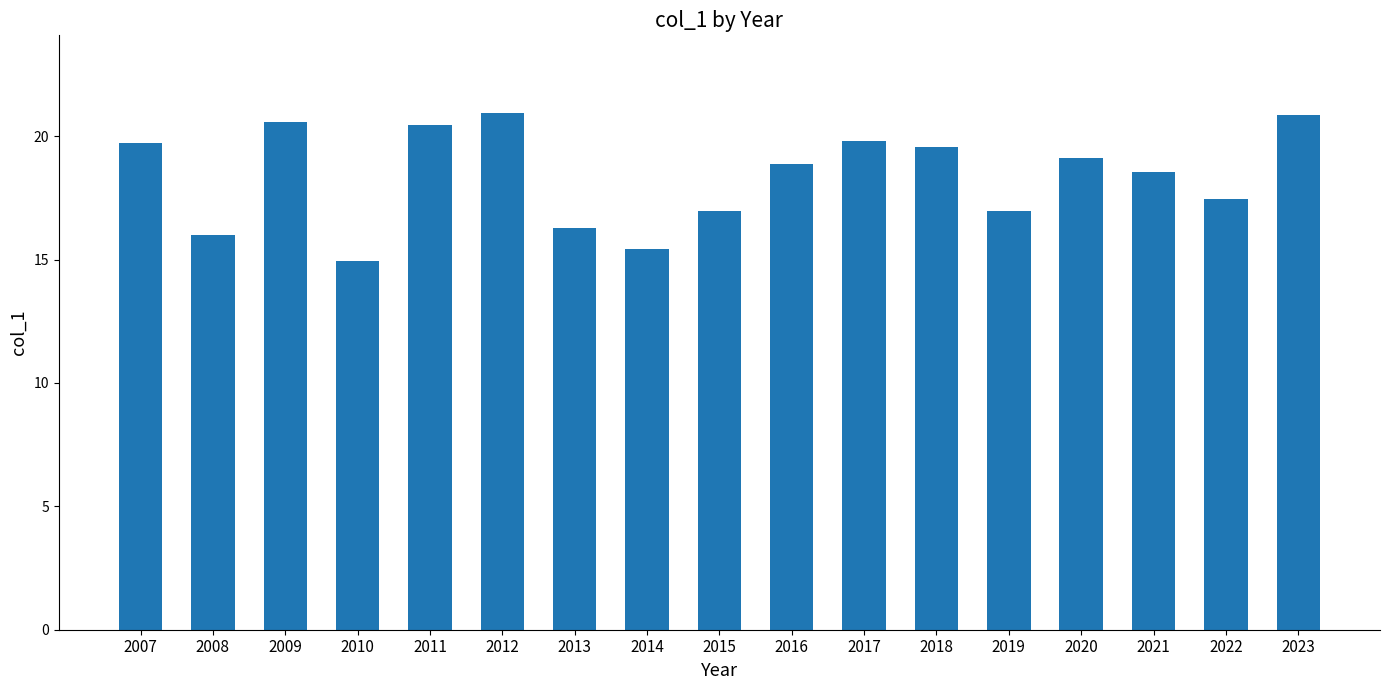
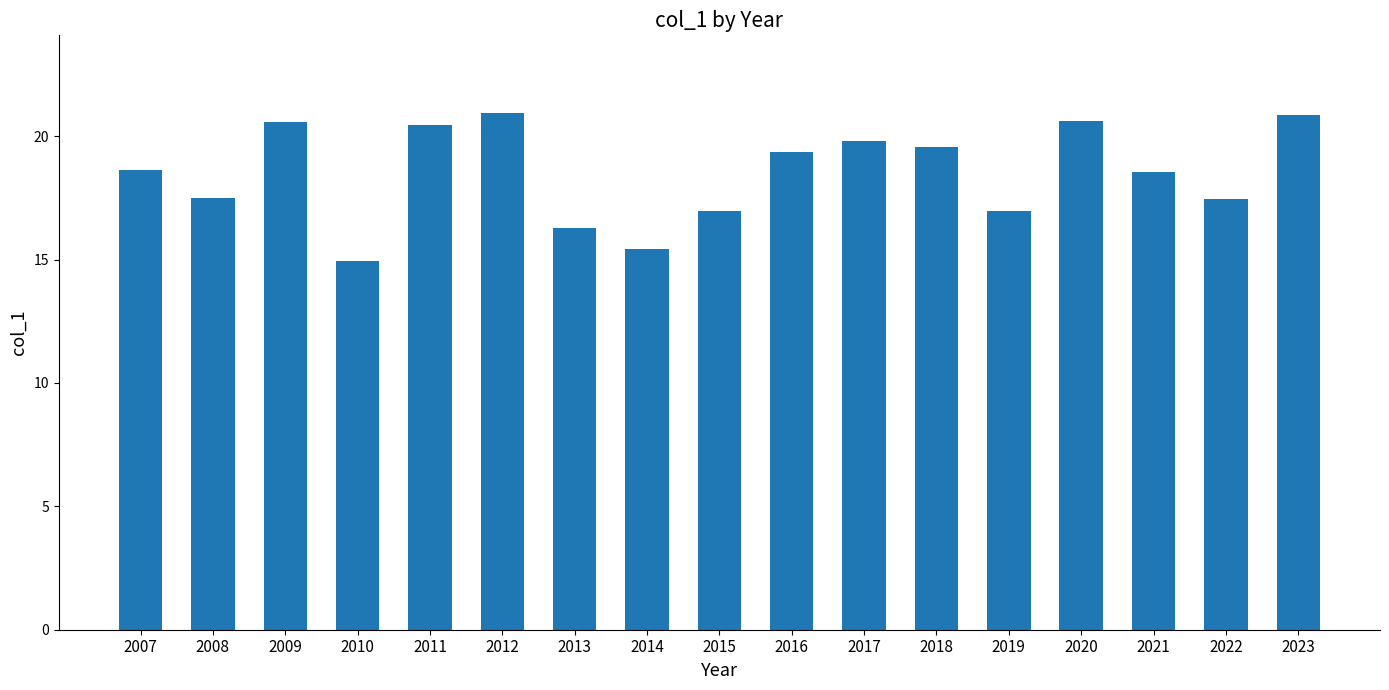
2007: 19.7 -> 18.6
2008: 16.0 -> 17.5
2016: 18.9 -> 19.3
2020: 19.1 -> 20.6
